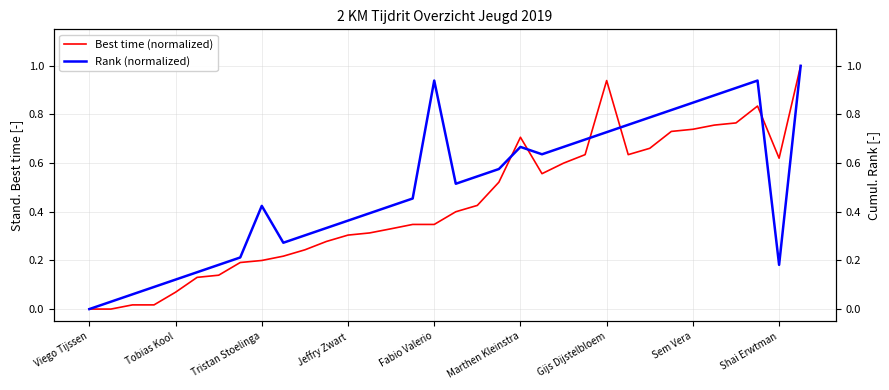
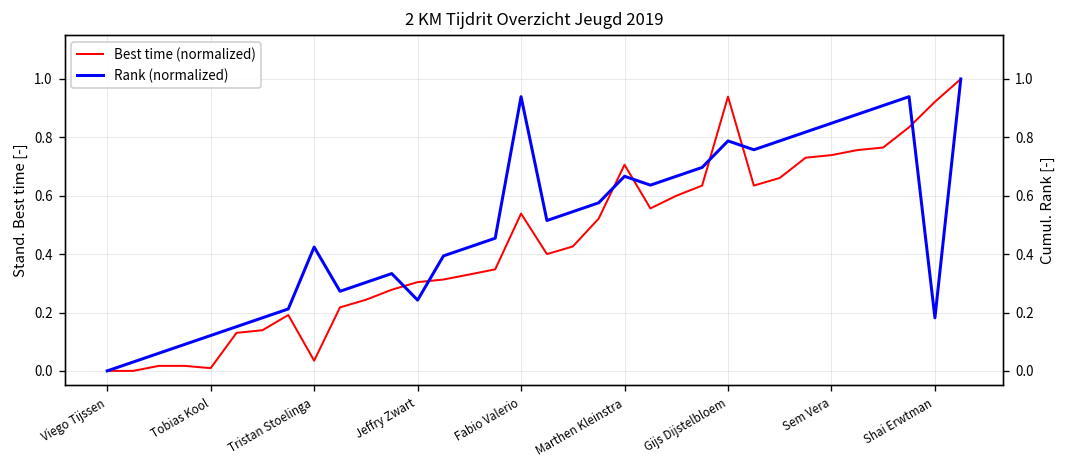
Best time (normalized), Tobias Kool: 0.07 -> 0.01
Best time (normalized), Tristan Stoelinga: 0.20 -> 0.03
Best time (normalized), Fabio Valerio: 0.35 -> 0.54
Best time (normalized), Shai Erwtman: 0.62 -> 0.92
Rank (normalized), Jeffry Zwart: 0.36 -> 0.24
Rank (normalized), Gijs Dijstelbloem: 0.73 -> 0.79
